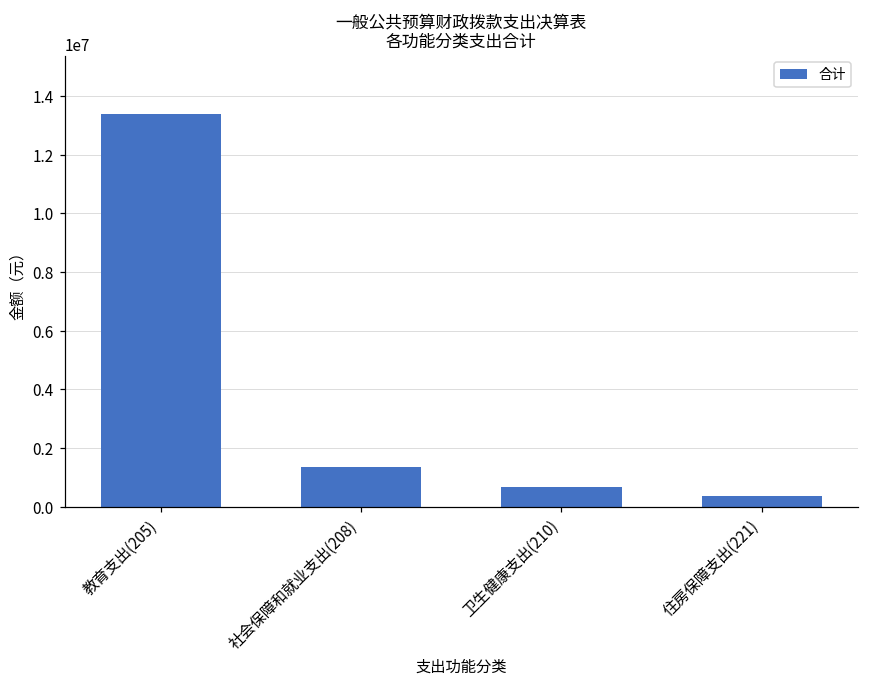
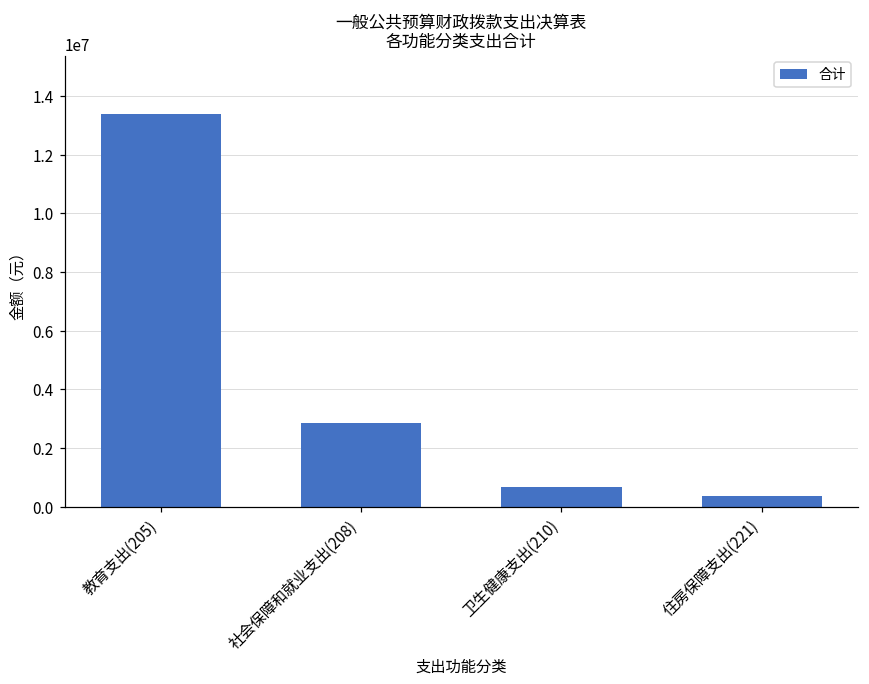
社会保障和就业支出(208): 1300000 -> 2900000
